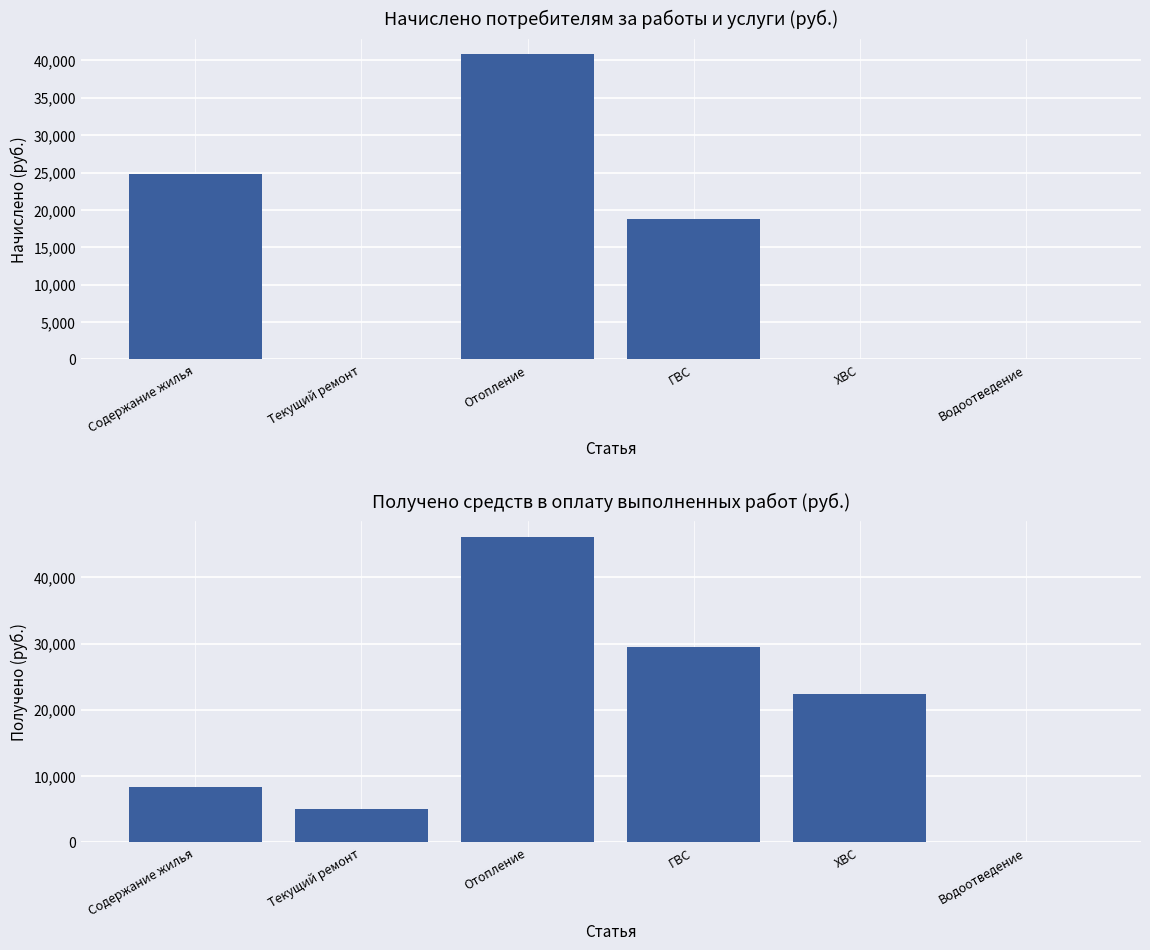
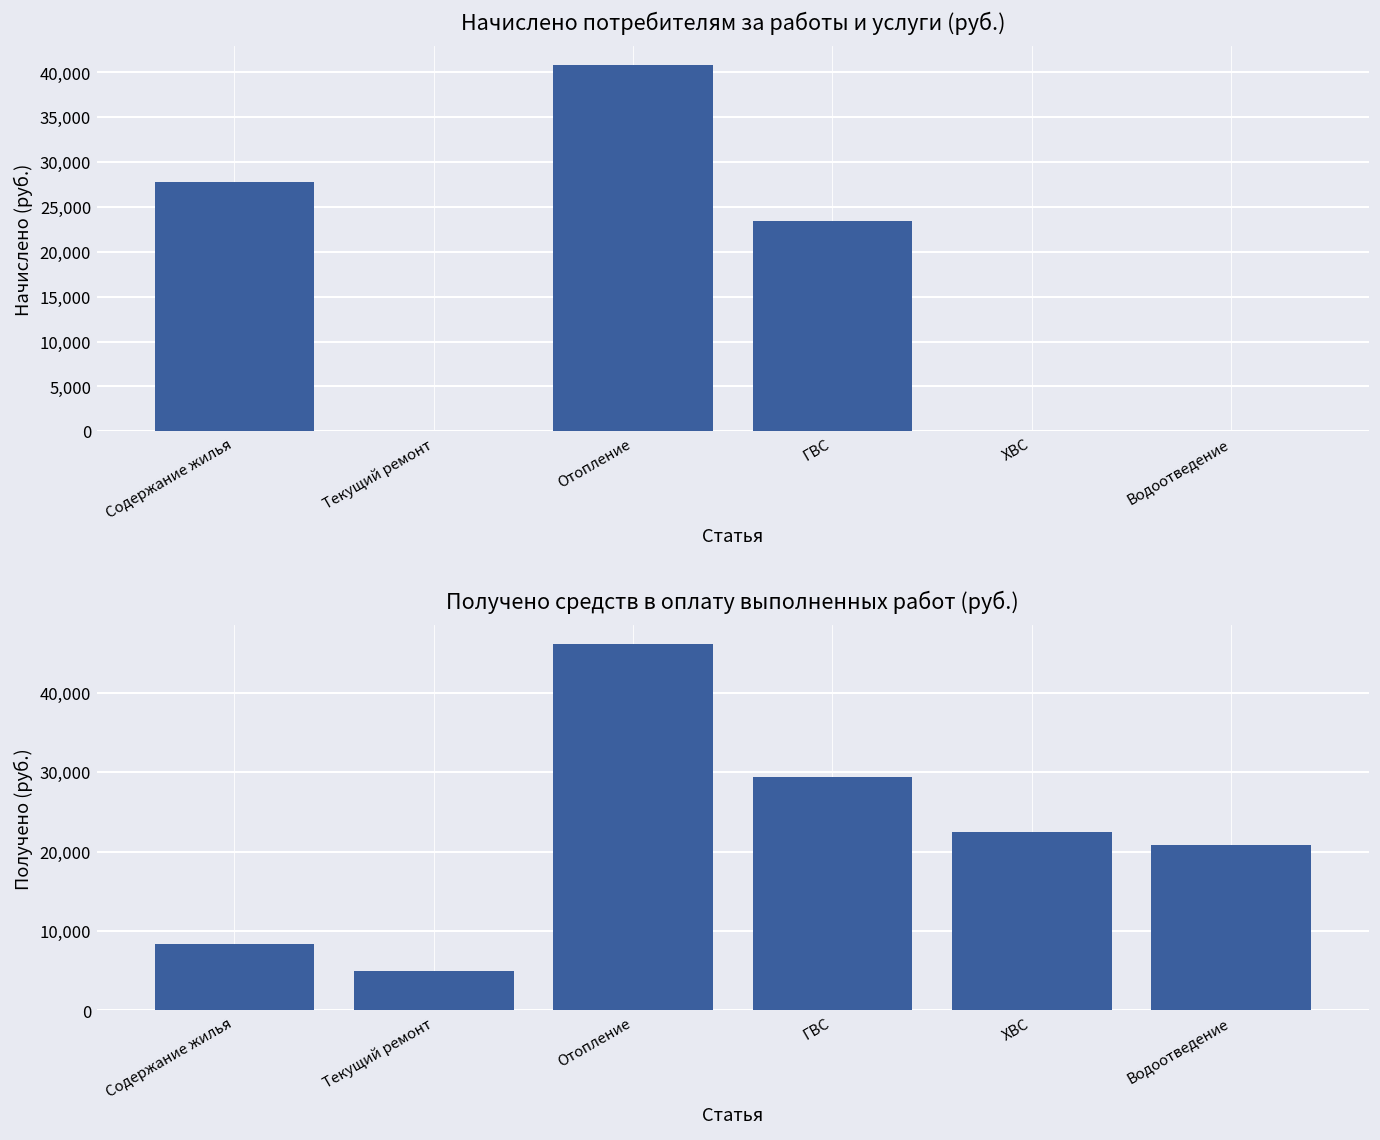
Начислено потребителям за работы и услуги (руб.), Содержание жилья: 25,000 -> 28,000
Начислено потребителям за работы и услуги (руб.), ГВС: 19,000 -> 23,000
Получено средств в оплату выполненных работ (руб.), Водоотведение: 0 -> 21,000
